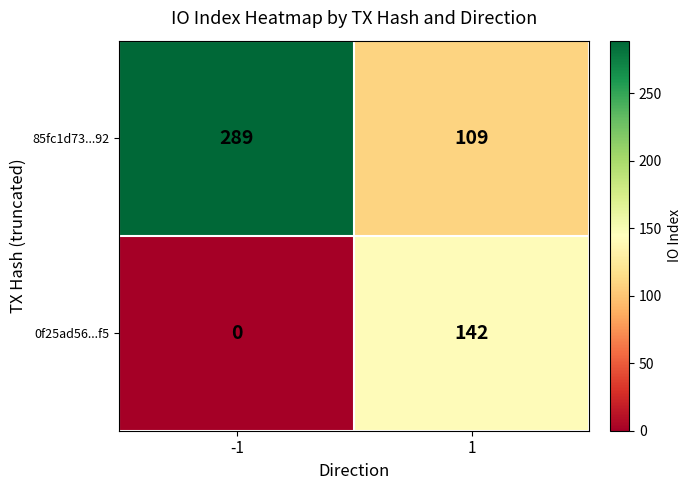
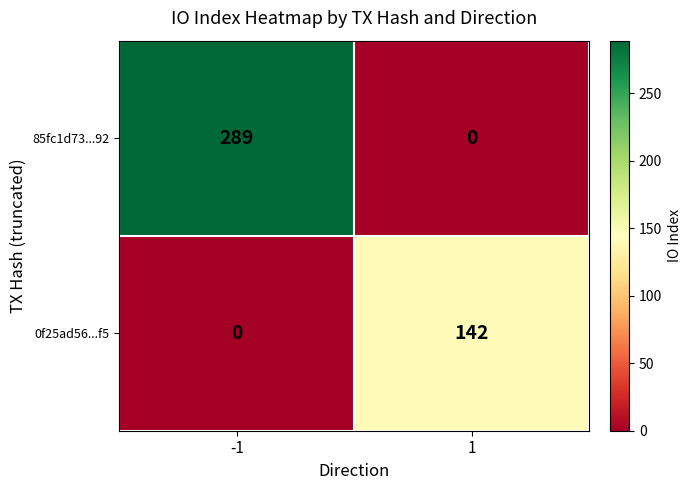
85fc1d73...92, 1: 109 -> 0
